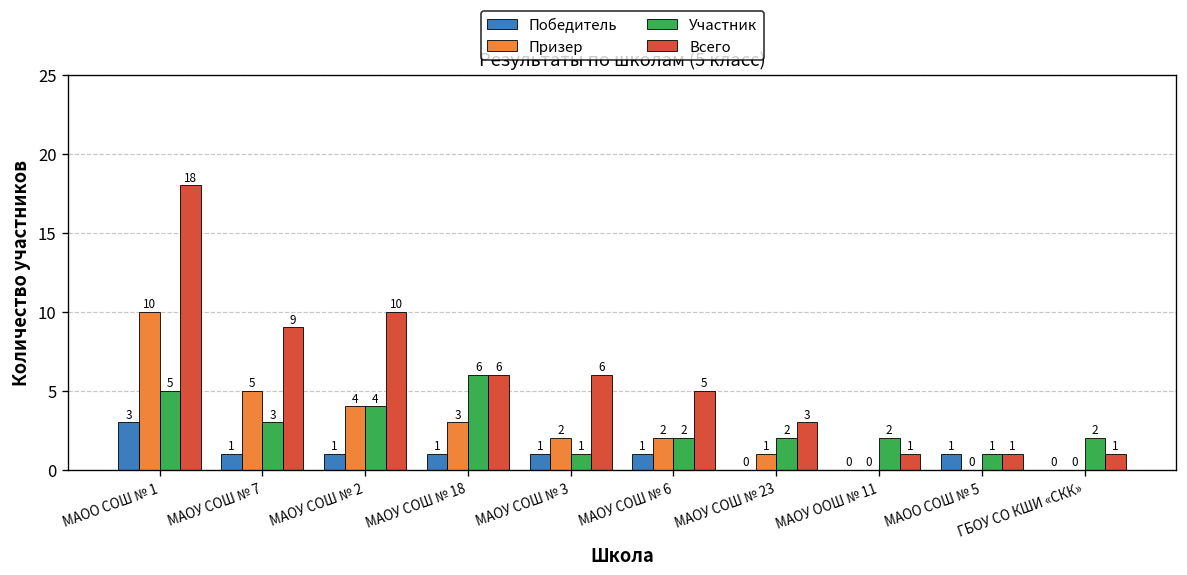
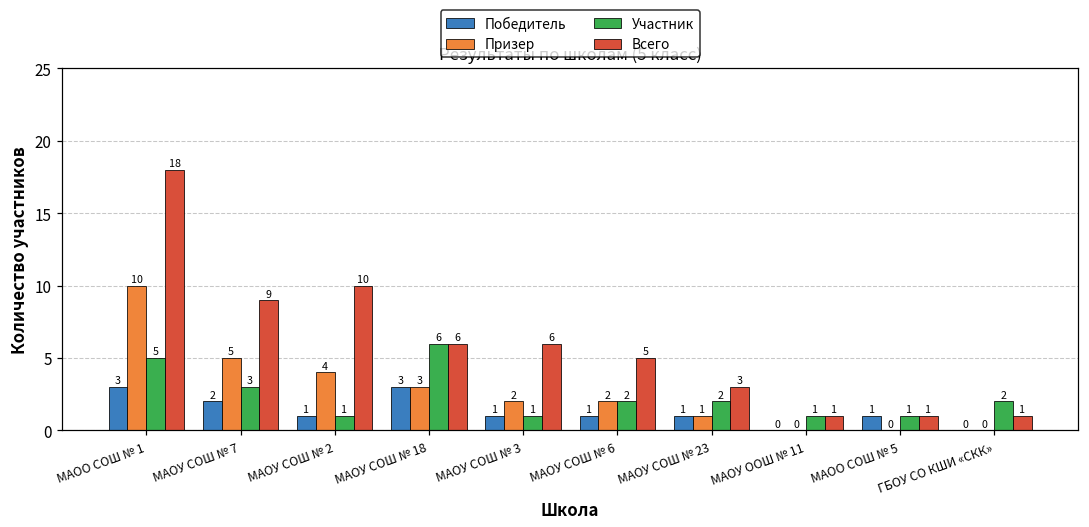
Победитель, МАОУ СОШ № 7: 1 -> 2
Участник, МАОУ СОШ № 2: 4 -> 1
Победитель, МАОУ СОШ № 18: 1 -> 3
Победитель, МАОУ СОШ № 23: 0 -> 1
Участник, МАОУ ООШ № 11: 2 -> 1
